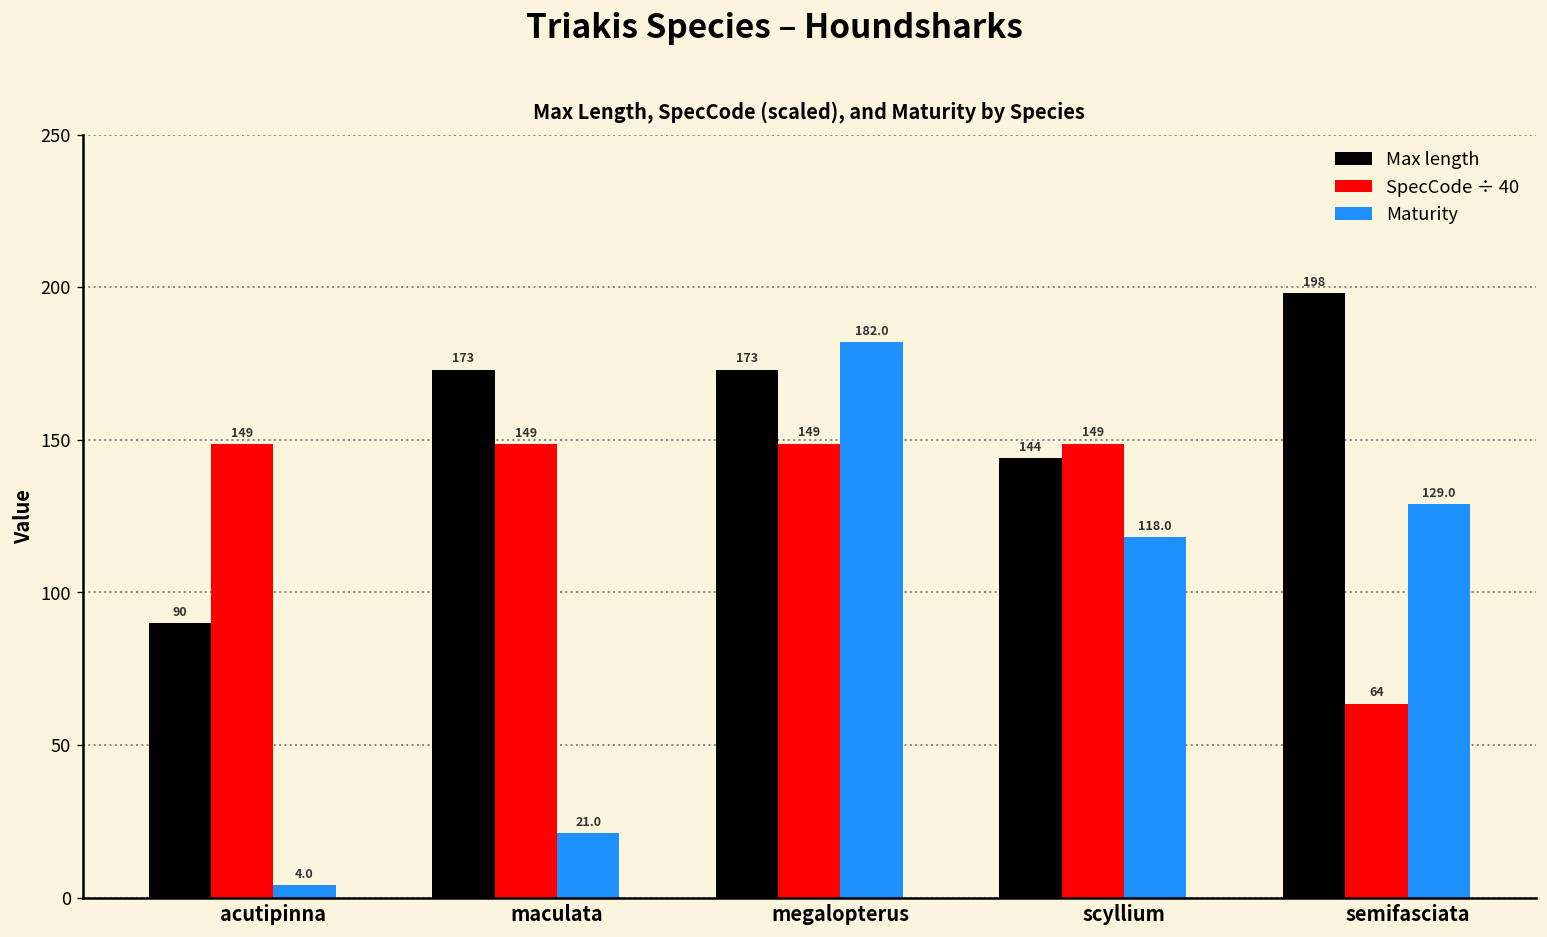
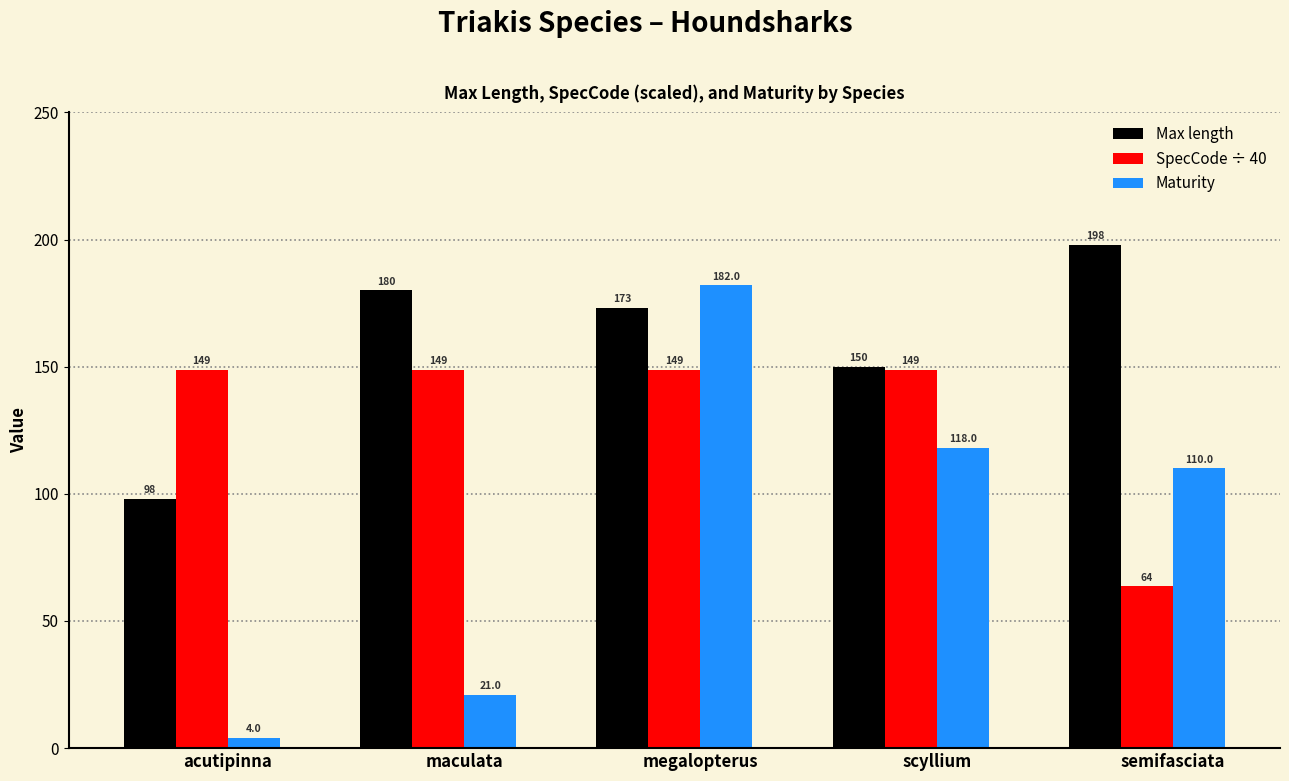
Max length, acutipinna: 90 -> 98
Max length, maculata: 173 -> 180
Max length, scyllium: 144 -> 150
Maturity, semifasciata: 129.0 -> 110.0
